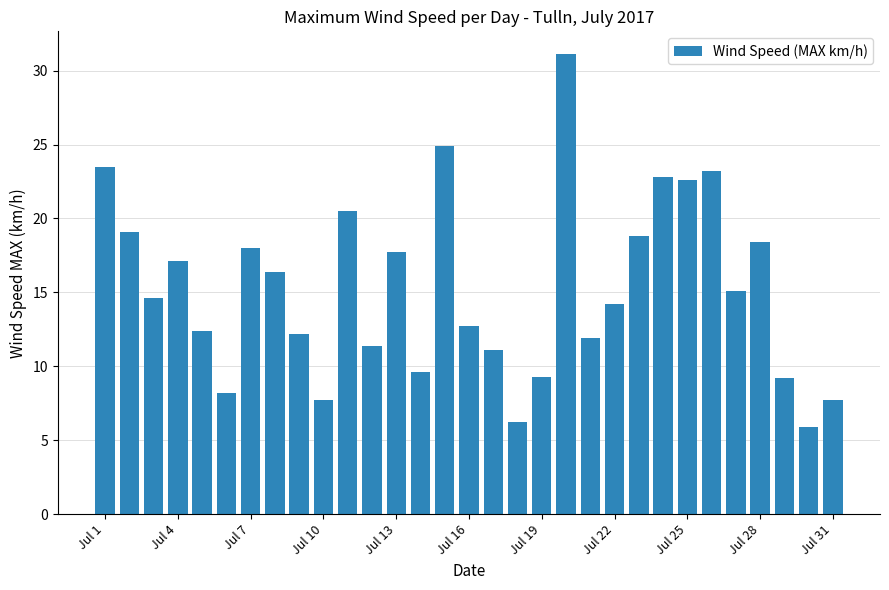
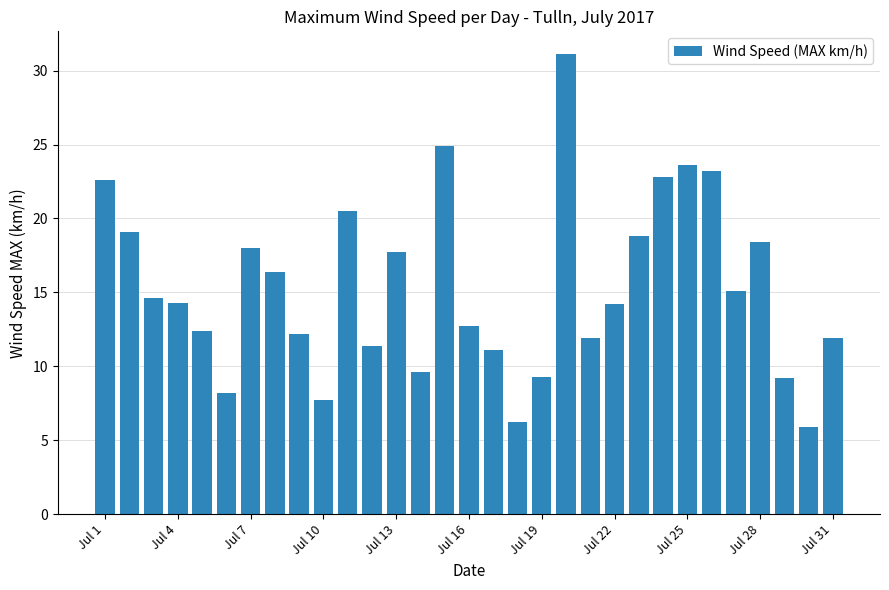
Jul 1: 23.5 -> 22.6
Jul 4: 17.1 -> 14.3
Jul 25: 22.6 -> 23.6
Jul 31: 7.7 -> 11.9
